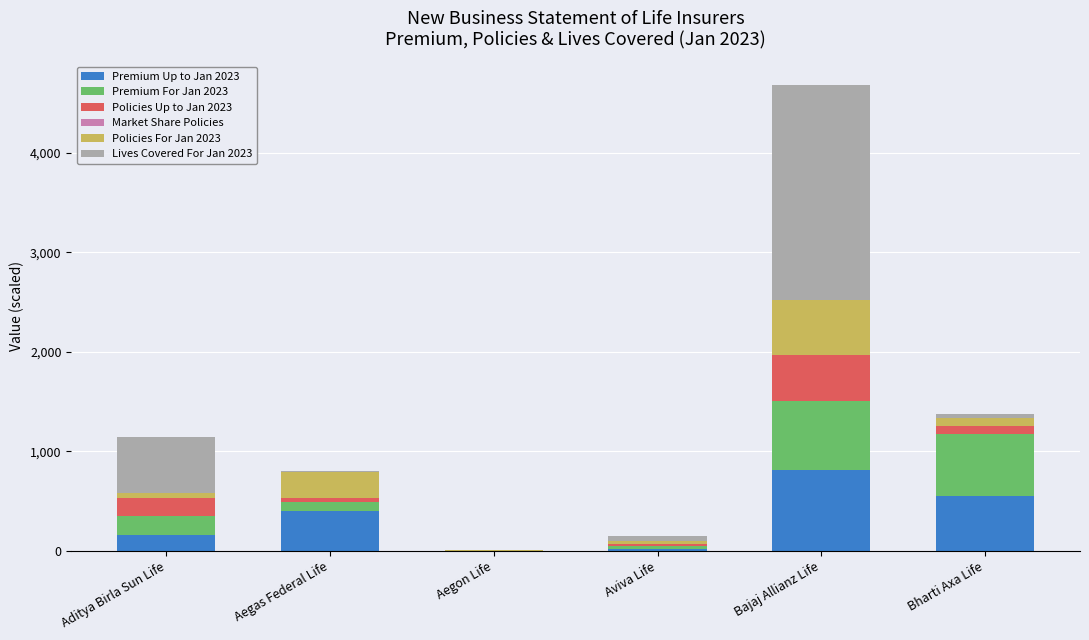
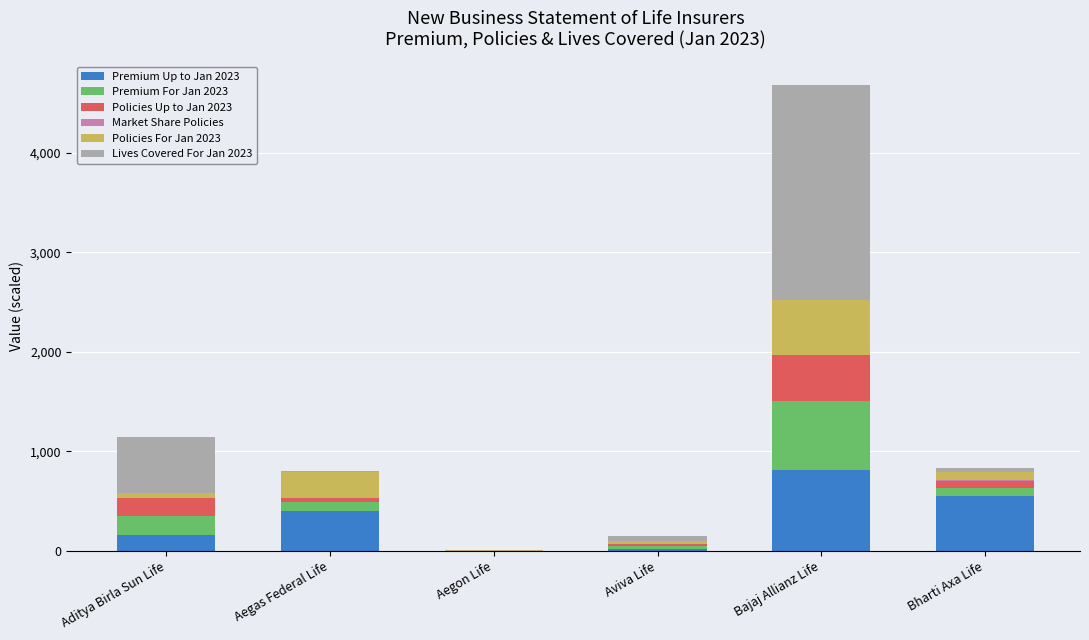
Premium For Jan 2023, Bharti Axa Life: 600 -> 100
